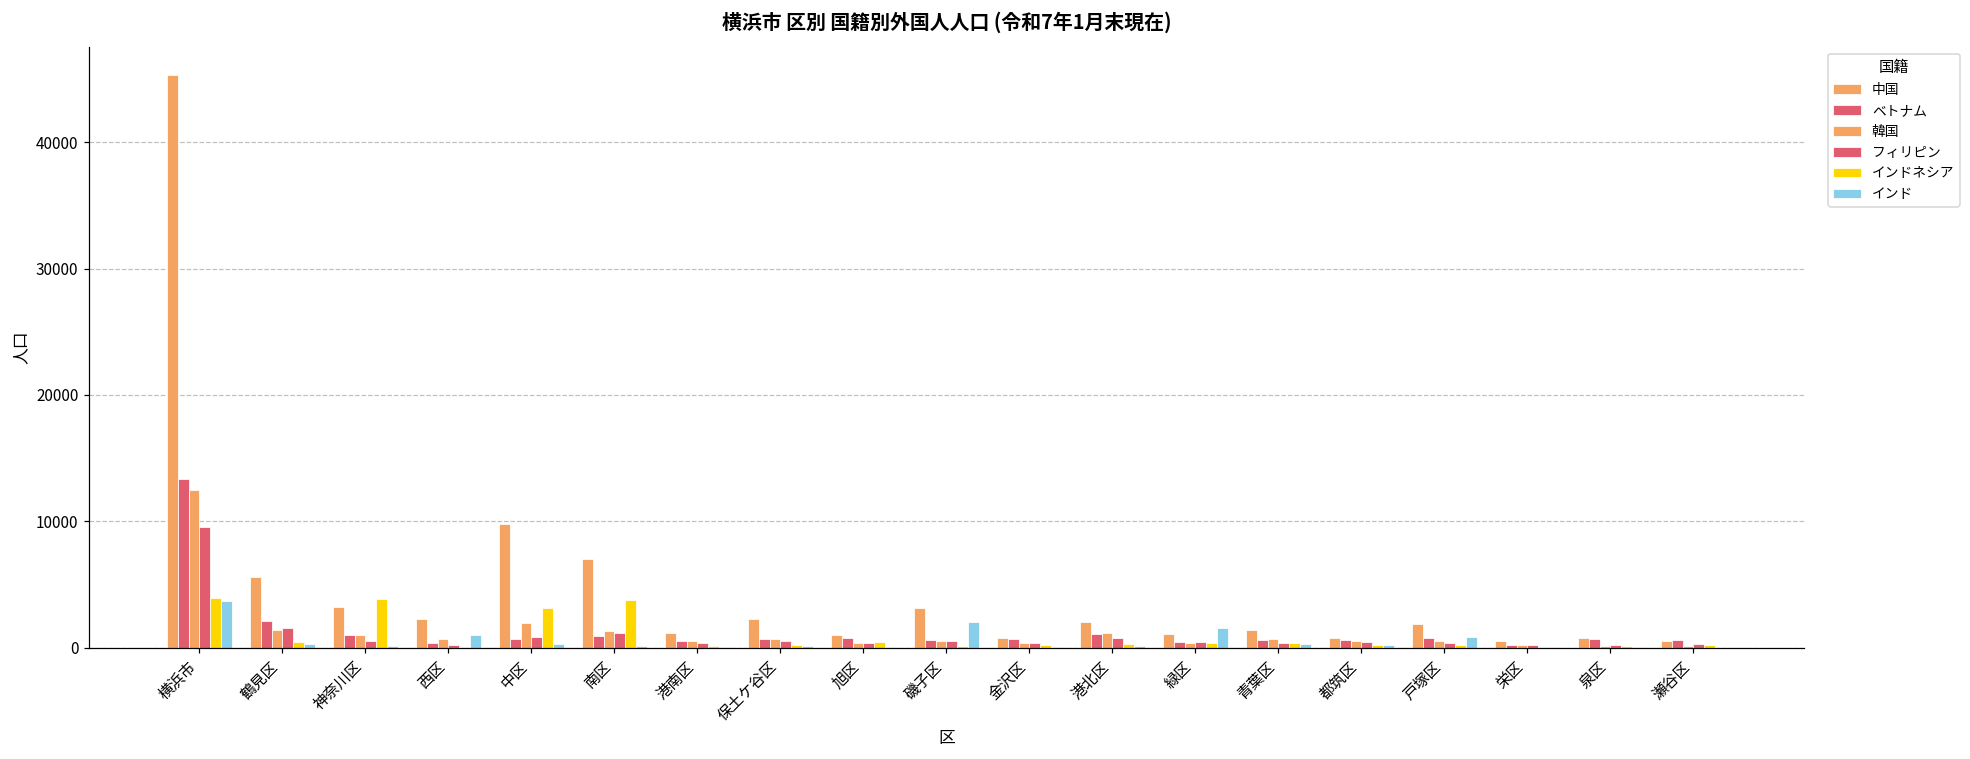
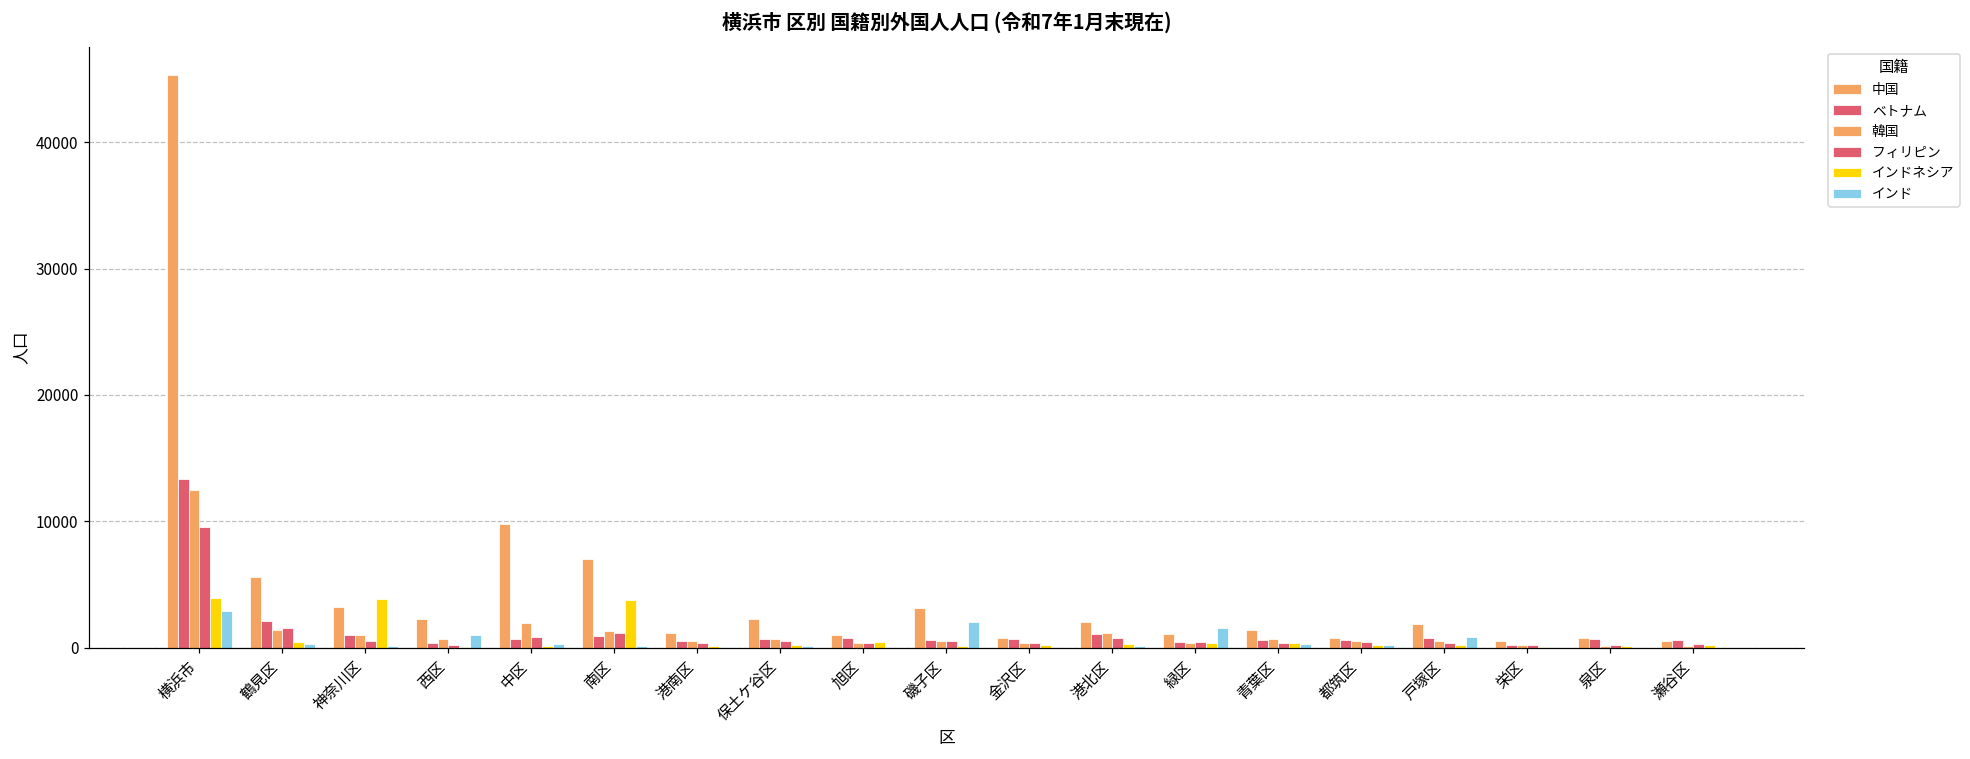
インド, 横浜市: 3700 -> 2900
インドネシア, 中区: 3200 -> 100
